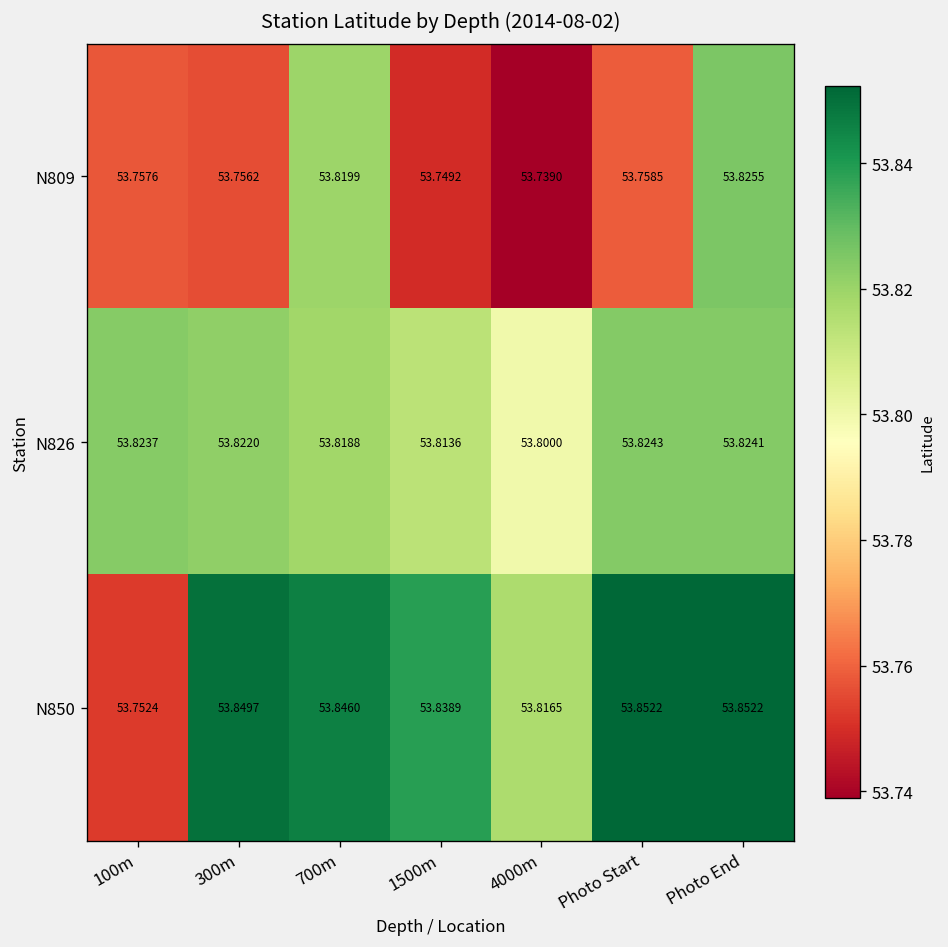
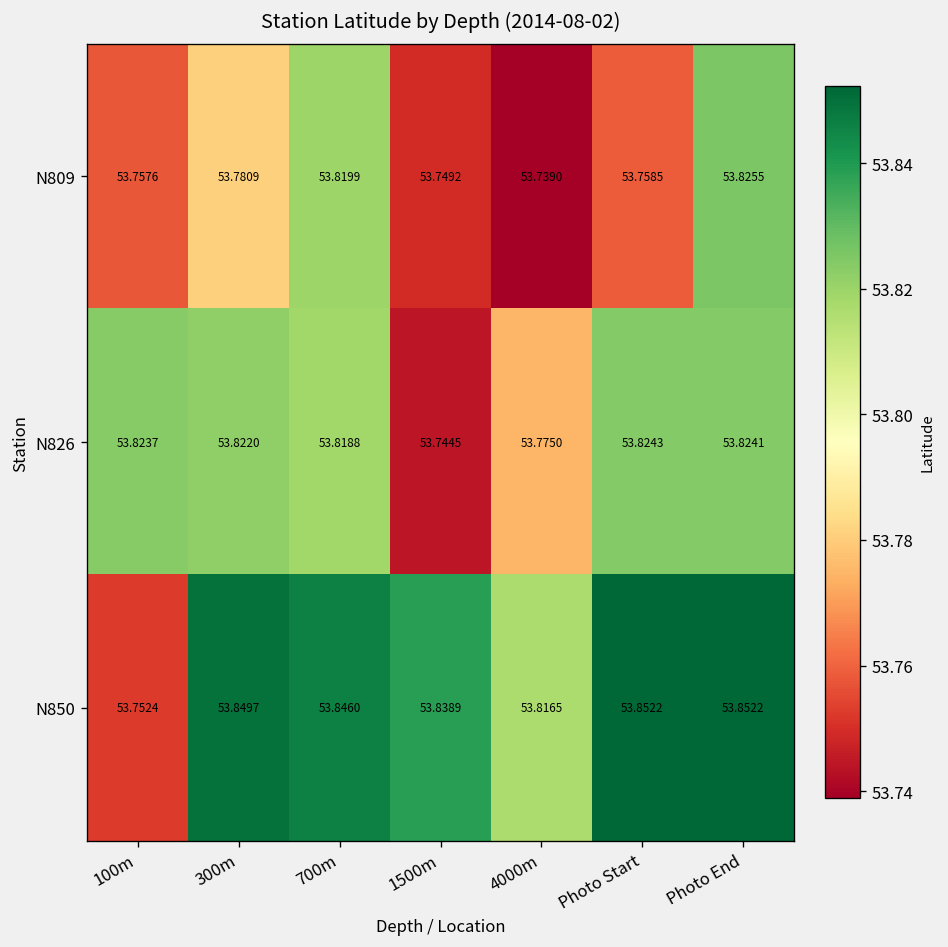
N809, 300m: 53.7562 -> 53.7809
N826, 1500m: 53.8136 -> 53.7445
N826, 4000m: 53.8000 -> 53.7750
